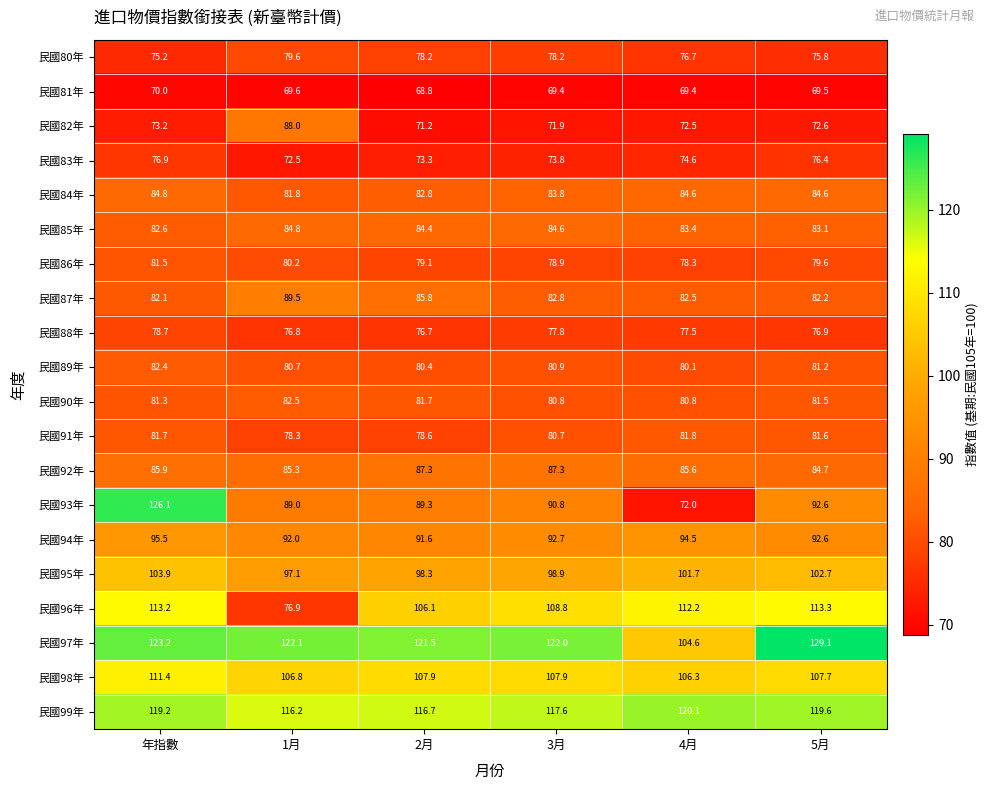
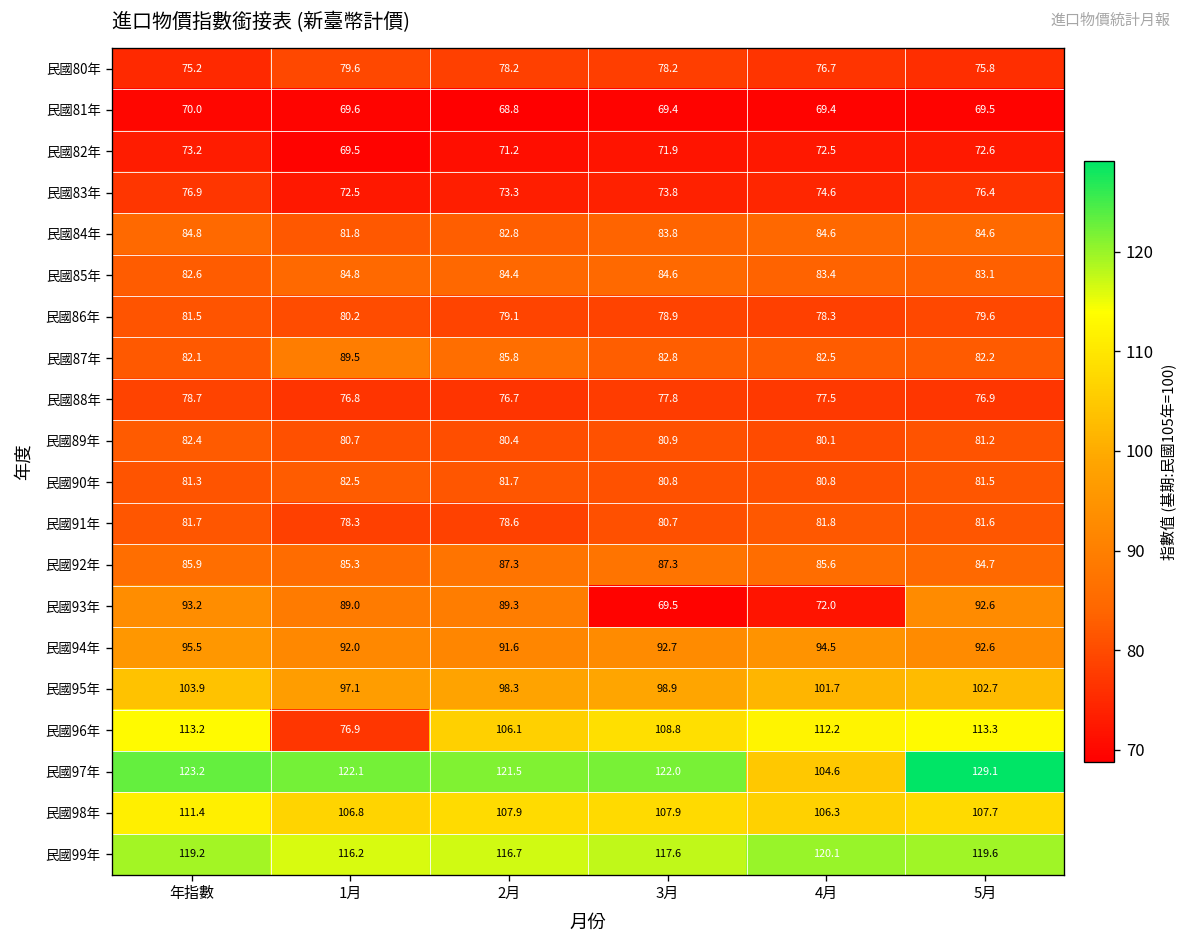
民國82年, 1月: 88.0 -> 69.5
民國93年, 年指數: 126.1 -> 93.2
民國93年, 3月: 90.8 -> 69.5
